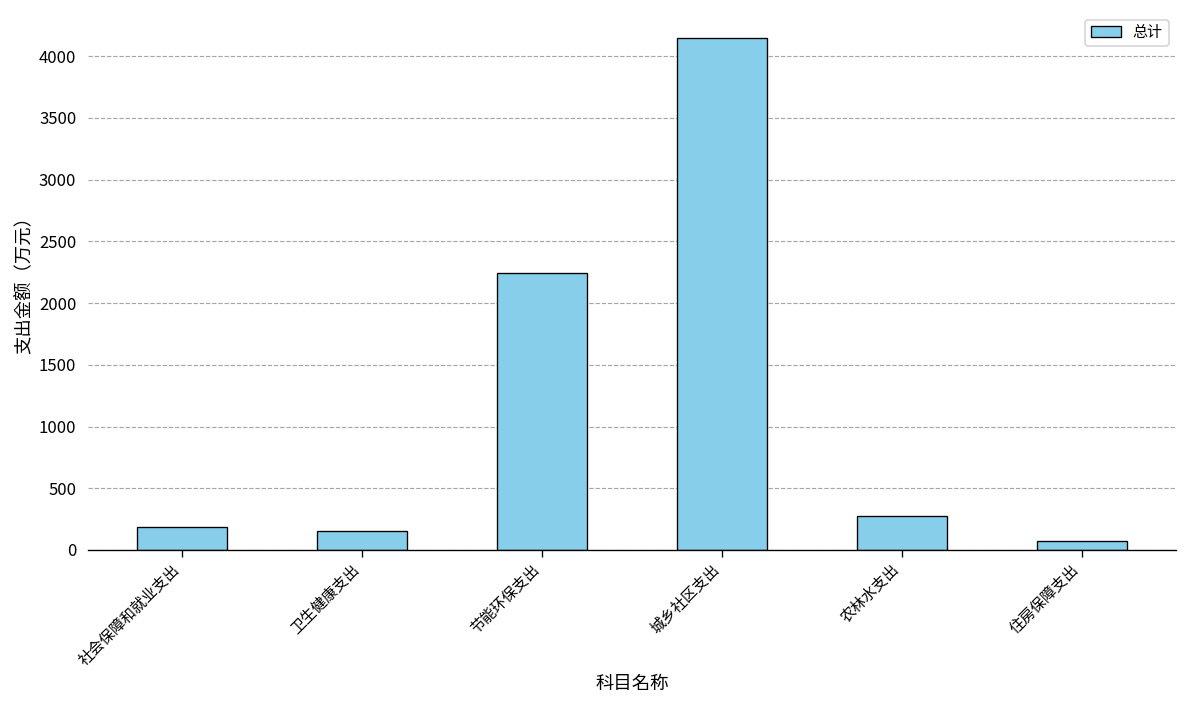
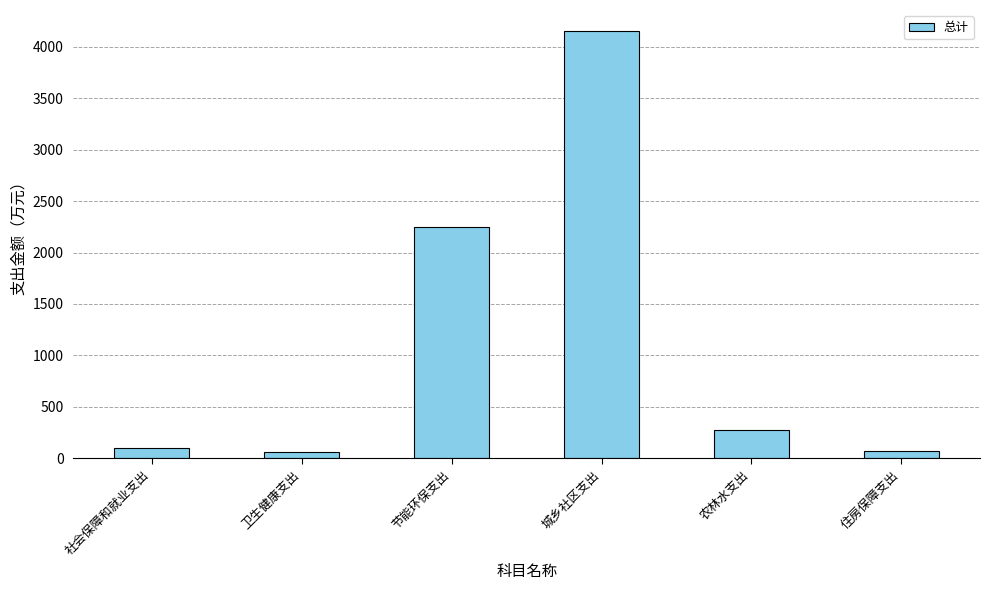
社会保障和就业支出: 190 -> 100
卫生健康支出: 160 -> 60
